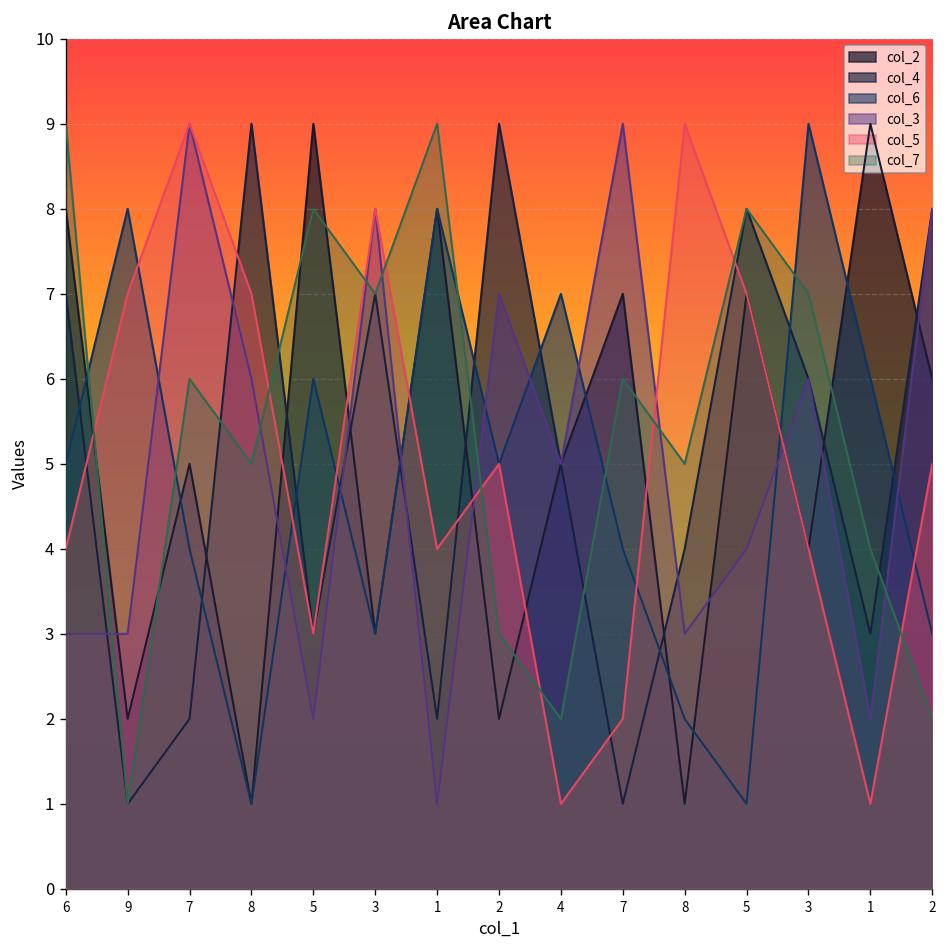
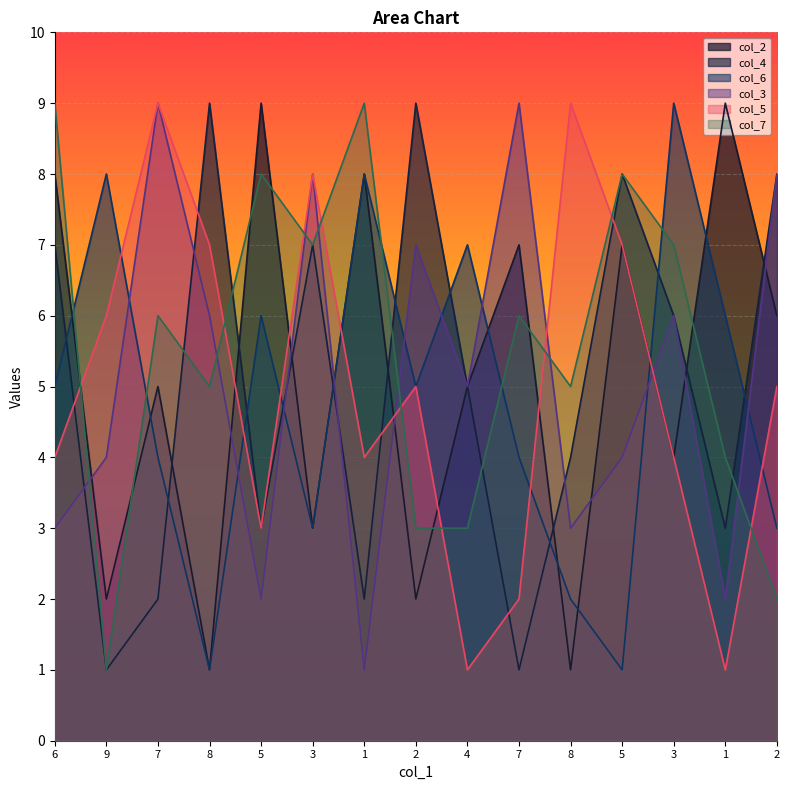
col_3, 9: 3 -> 4
col_5, 9: 7 -> 6
col_7, 4: 2 -> 3
